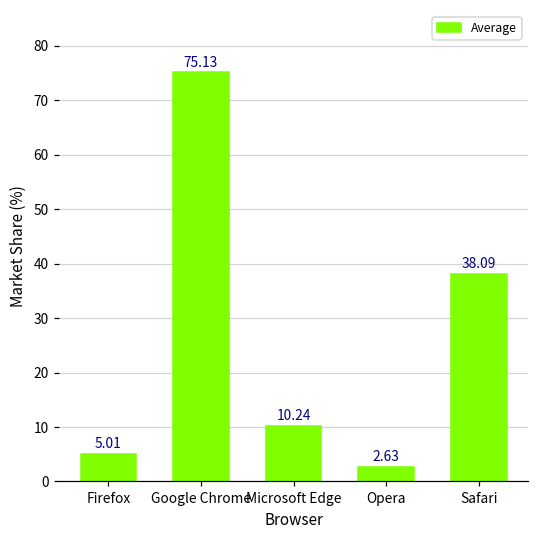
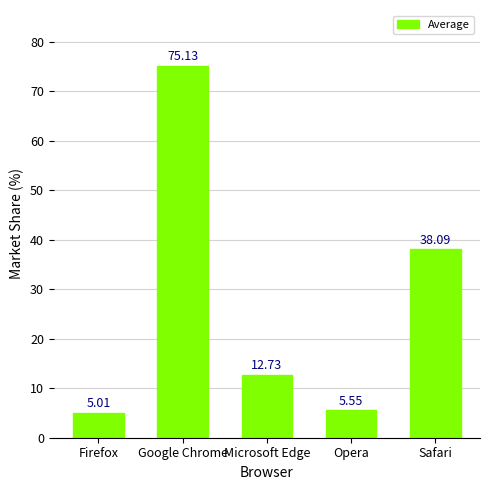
Microsoft Edge: 10.24 -> 12.73
Opera: 2.63 -> 5.55
